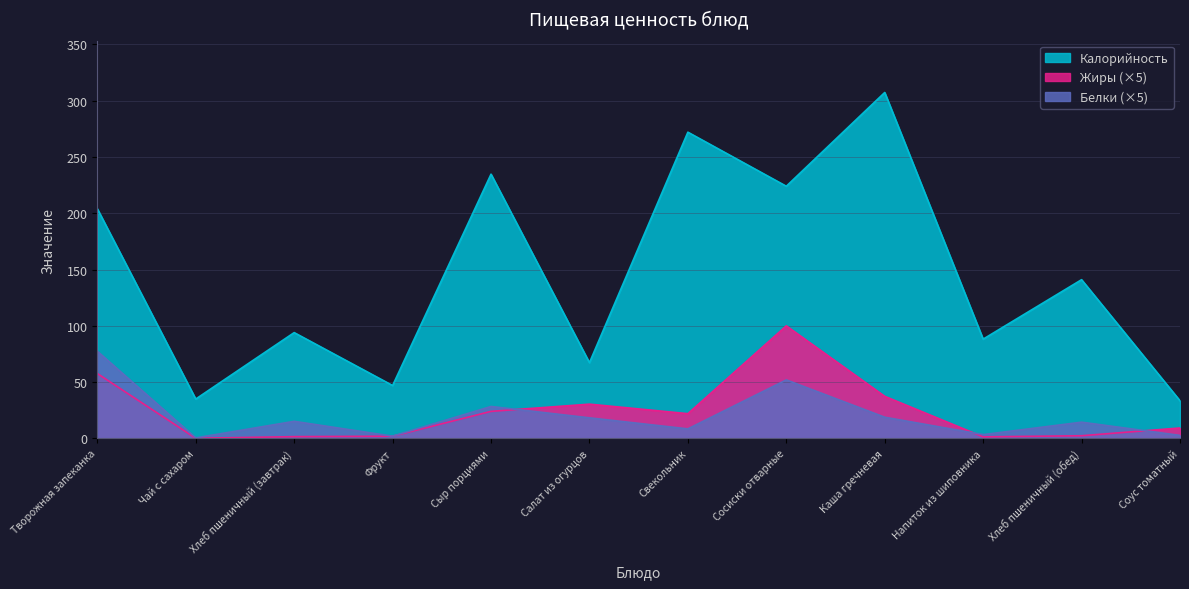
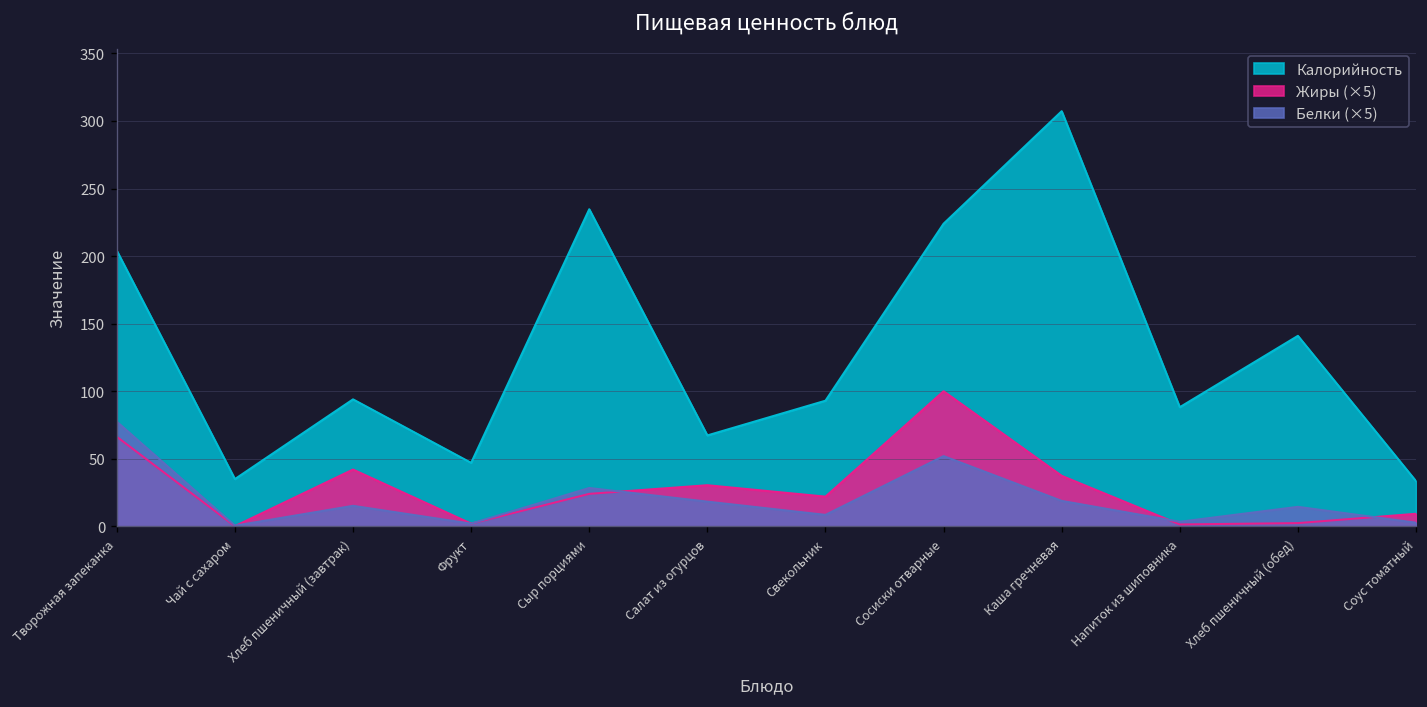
Жиры (×5), Творожная запеканка: 58 -> 66
Жиры (×5), Хлеб пшеничный (завтрак): 2 -> 42
Калорийность, Свекольник: 272 -> 93
